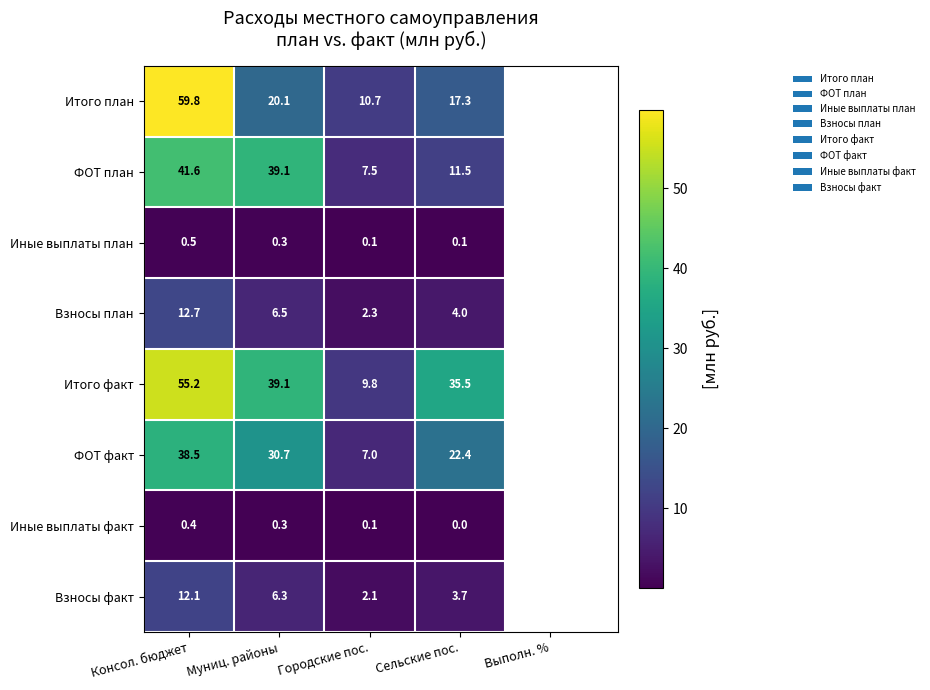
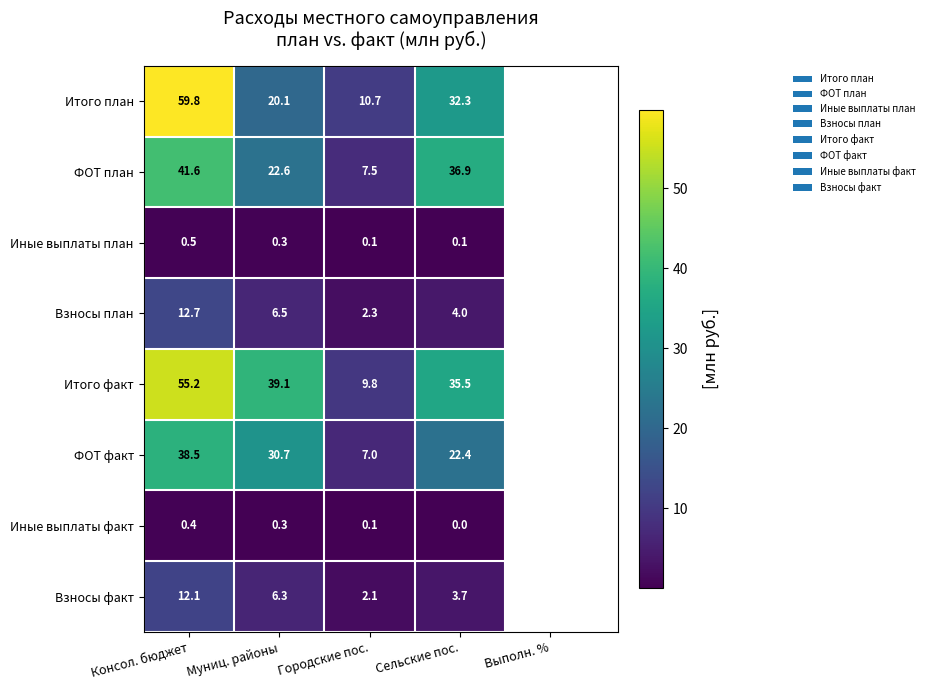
Итого план, Сельские пос.: 17.3 -> 32.3
ФОТ план, Муниц. районы: 39.1 -> 22.6
ФОТ план, Сельские пос.: 11.5 -> 36.9
